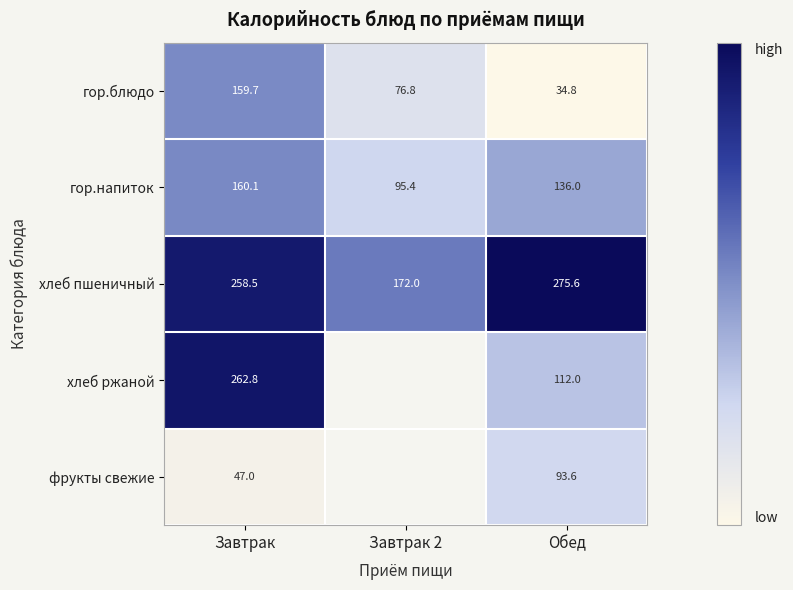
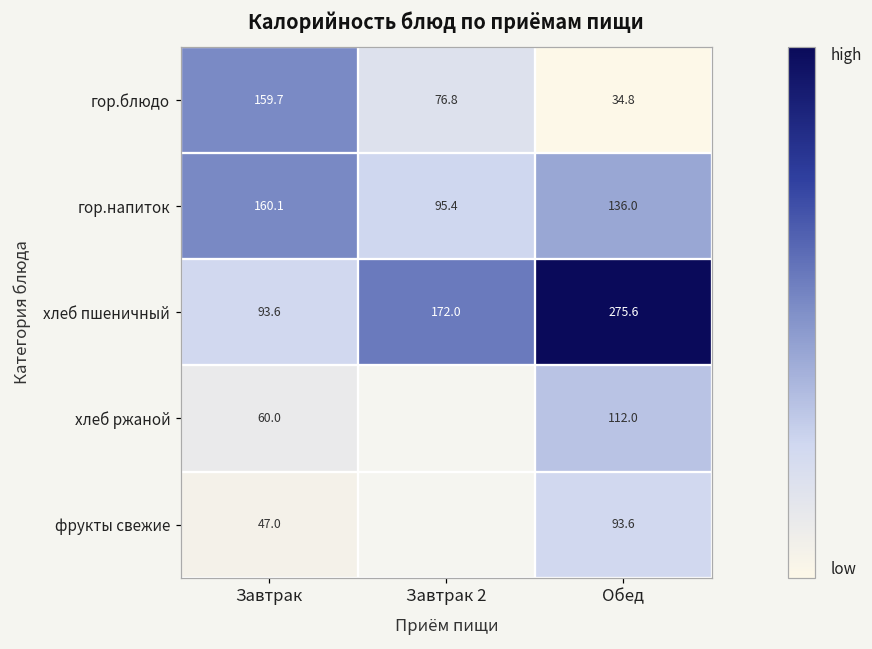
хлеб пшеничный, Завтрак: 258.5 -> 93.6
хлеб ржаной, Завтрак: 262.8 -> 60.0
